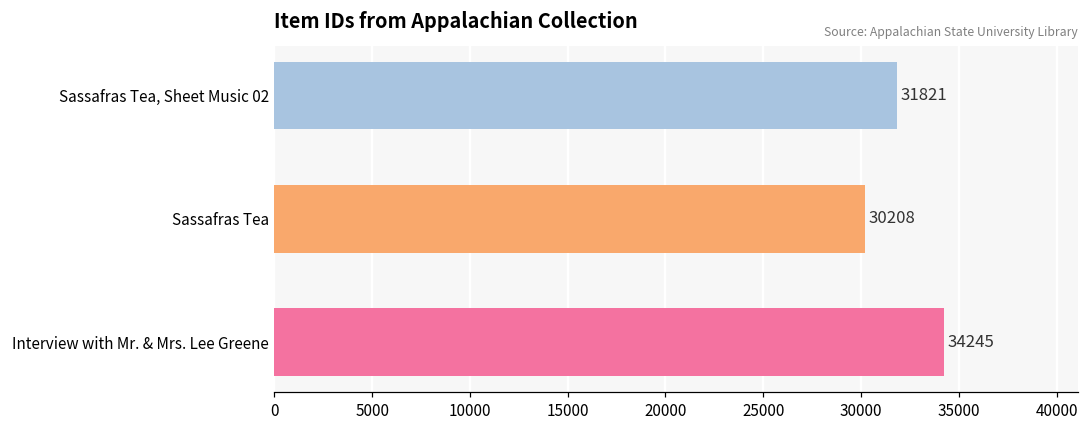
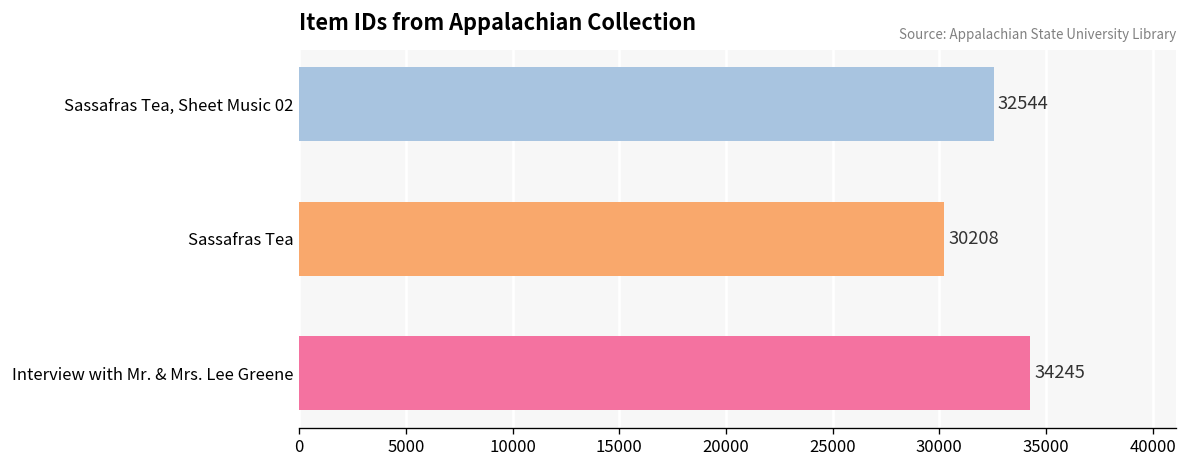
Sassafras Tea, Sheet Music 02: 31821 -> 32544
